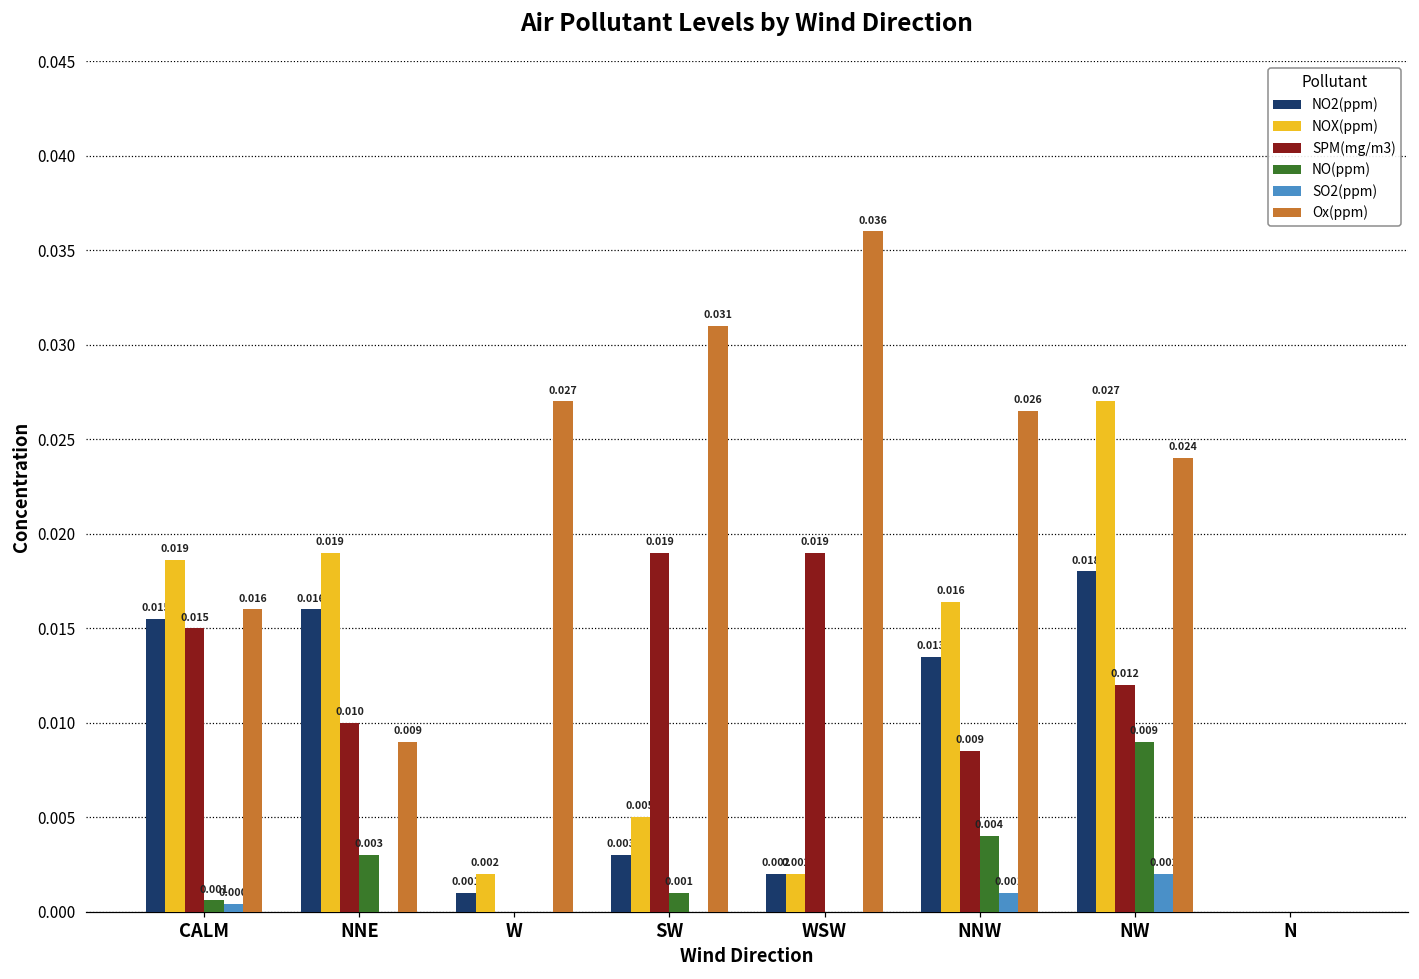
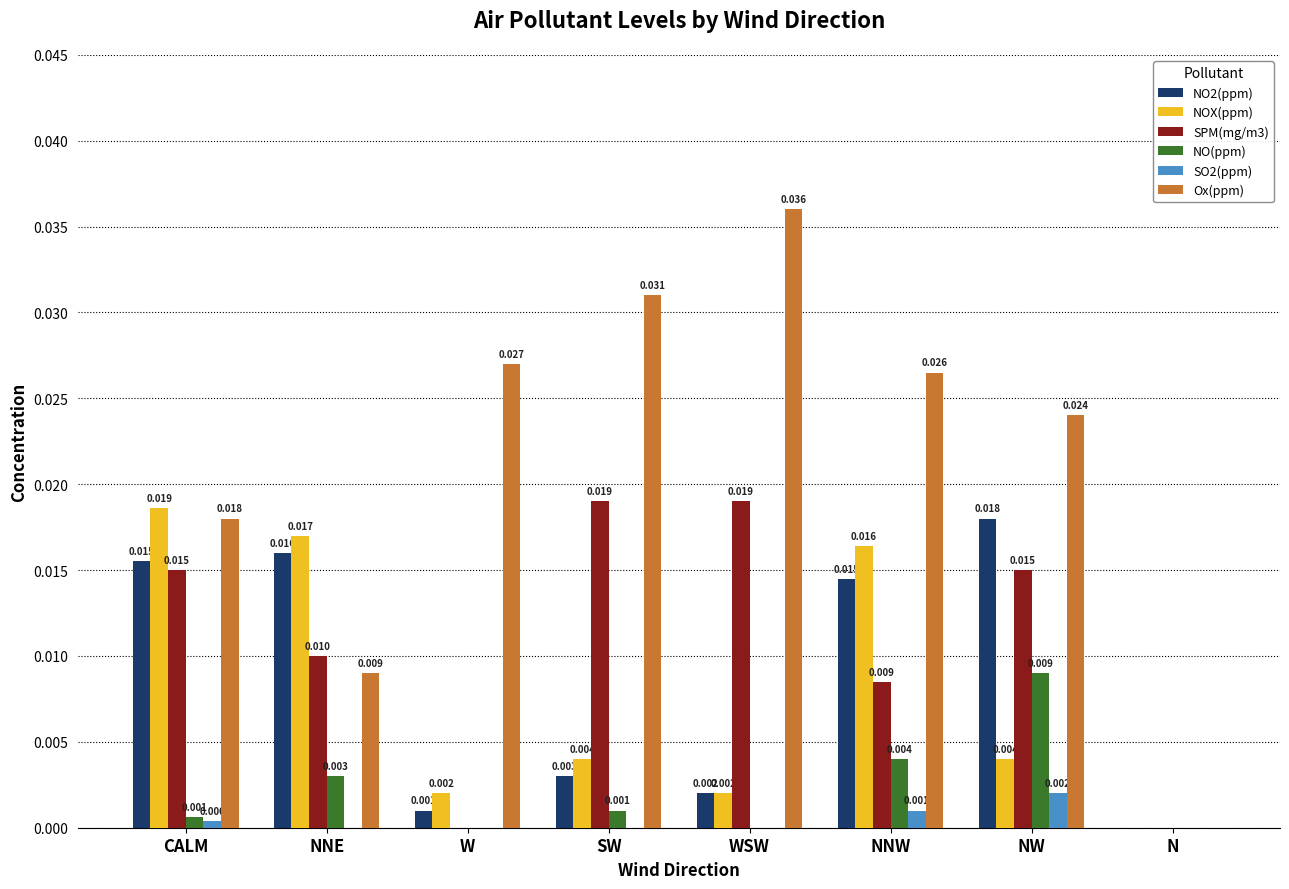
Ox(ppm), CALM: 0.016 -> 0.018
NOX(ppm), NNE: 0.019 -> 0.017
NOX(ppm), SW: 0.005 -> 0.004
NO2(ppm), NNW: 0.013 -> 0.015
NOX(ppm), NW: 0.027 -> 0.004
SPM(mg/m3), NW: 0.012 -> 0.015
